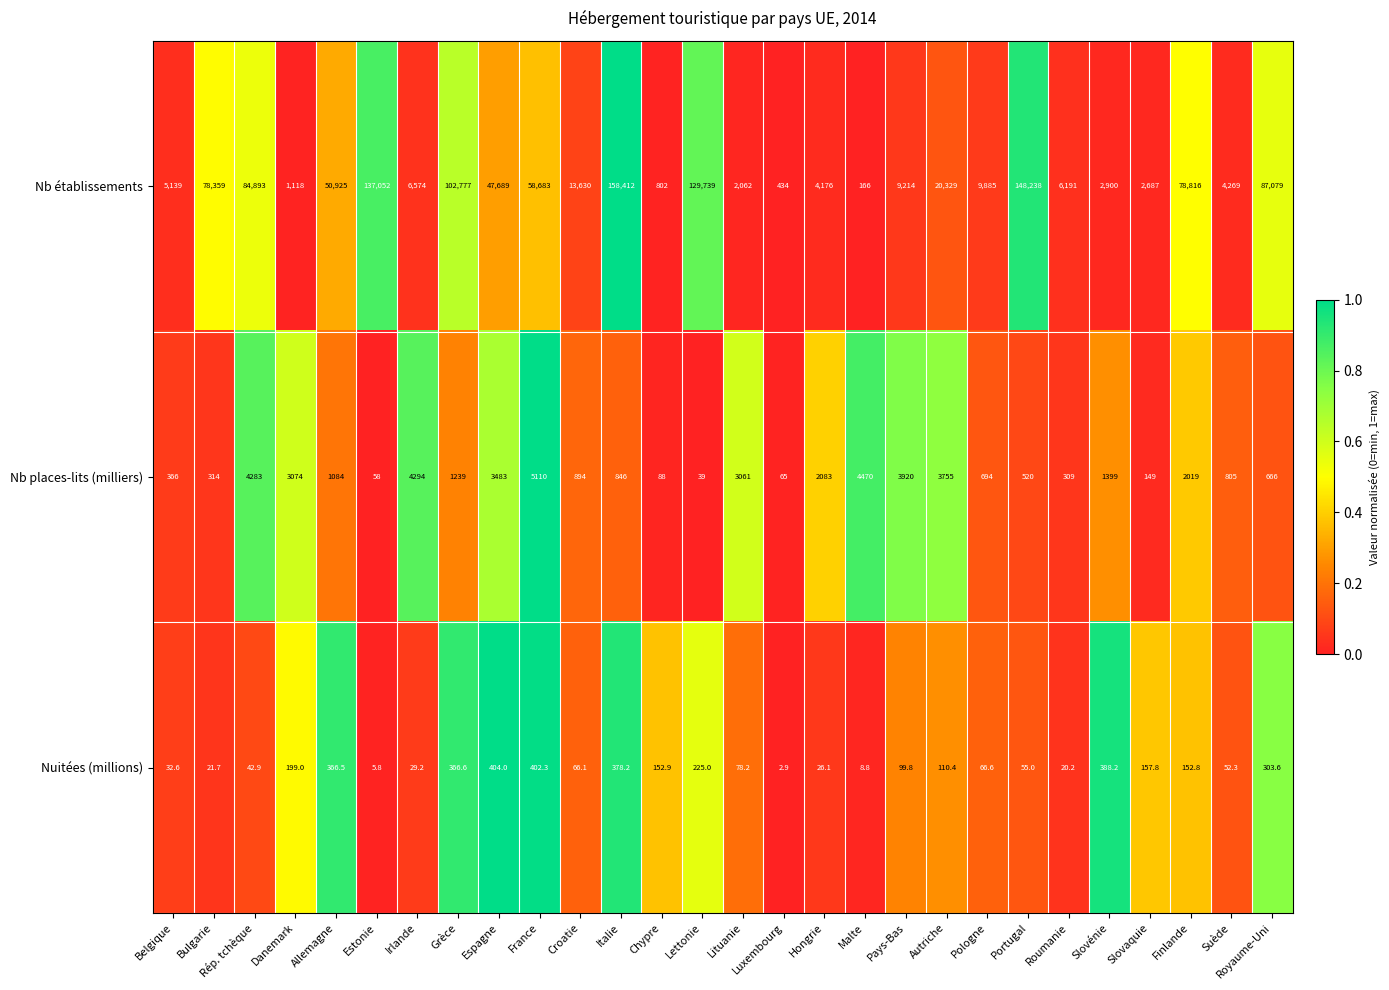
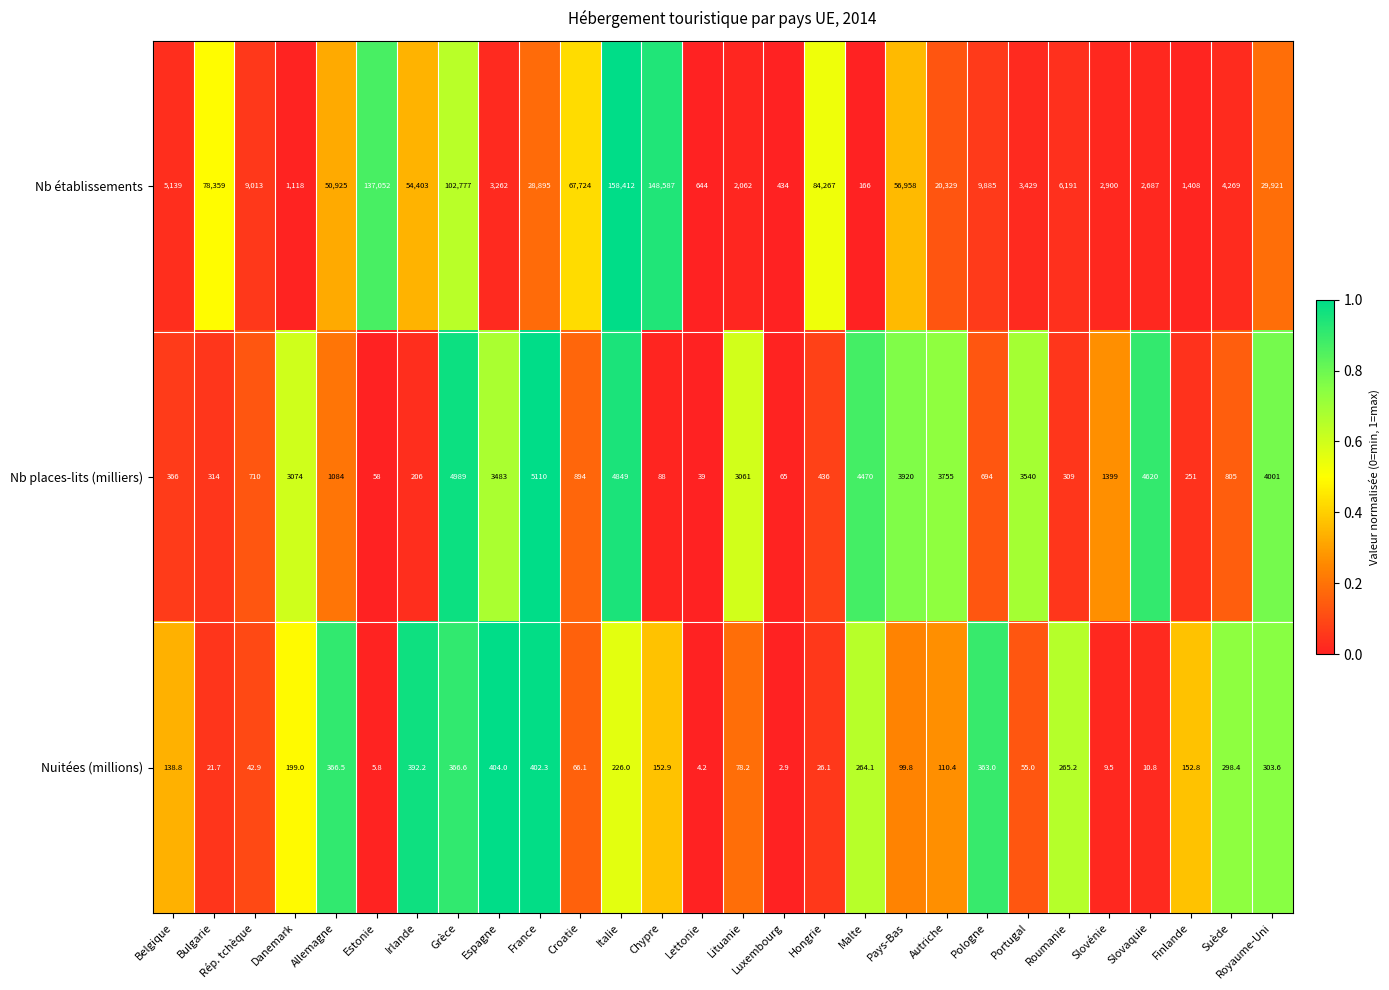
Nb établissements, Rép. tchèque: 84,893 -> 9,013
Nb établissements, Irlande: 6,574 -> 54,403
Nb établissements, Espagne: 47,689 -> 3,262
Nb établissements, France: 58,683 -> 28,895
Nb établissements, Croatie: 13,630 -> 67,724
Nb établissements, Chypre: 802 -> 148,587
Nb établissements, Lettonie: 129,739 -> 644
Nb établissements, Hongrie: 4,176 -> 84,267
Nb établissements, Pays-Bas: 9,214 -> 56,958
Nb établissements, Portugal: 148,238 -> 3,429
Nb établissements, Finlande: 78,816 -> 1,408
Nb établissements, Royaume-Uni: 87,079 -> 29,921
Nb places-lits (milliers), Rép. tchèque: 4283 -> 710
Nb places-lits (milliers), Irlande: 4294 -> 206
Nb places-lits (milliers), Grèce: 1239 -> 4989
Nb places-lits (milliers), Italie: 846 -> 4849
Nb places-lits (milliers), Hongrie: 2083 -> 436
Nb places-lits (milliers), Portugal: 520 -> 3540
Nb places-lits (milliers), Slovaquie: 149 -> 4620
Nb places-lits (milliers), Finlande: 2019 -> 251
Nb places-lits (milliers), Royaume-Uni: 666 -> 4001
Nuitées (millions), Belgique: 32.6 -> 138.8
Nuitées (millions), Irlande: 29.2 -> 392.2
Nuitées (millions), Italie: 378.2 -> 226.0
Nuitées (millions), Lettonie: 225.0 -> 4.2
Nuitées (millions), Malte: 8.8 -> 264.1
Nuitées (millions), Pologne: 66.6 -> 363.0
Nuitées (millions), Roumanie: 20.2 -> 265.2
Nuitées (millions), Slovénie: 388.2 -> 9.5
Nuitées (millions), Slovaquie: 157.8 -> 10.8
Nuitées (millions), Suède: 52.3 -> 298.4
